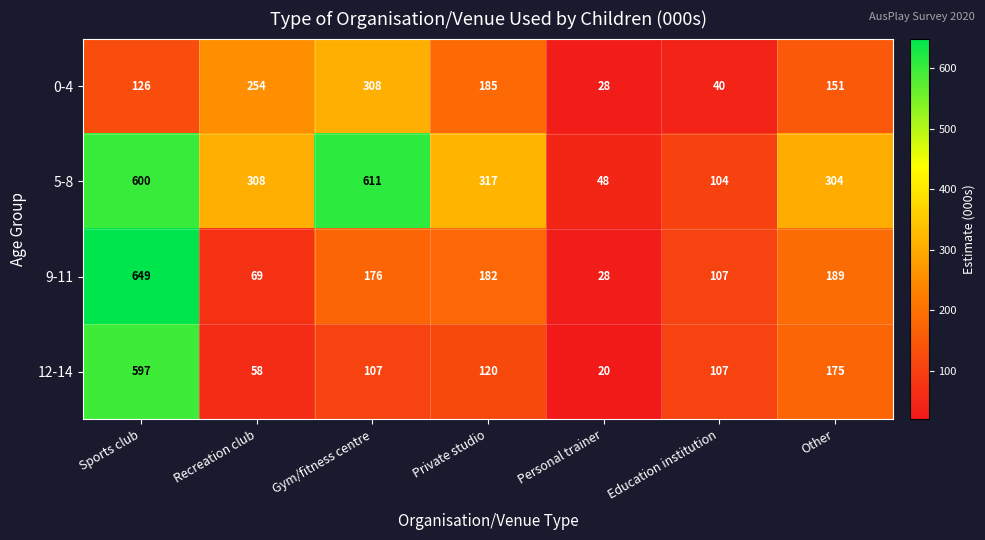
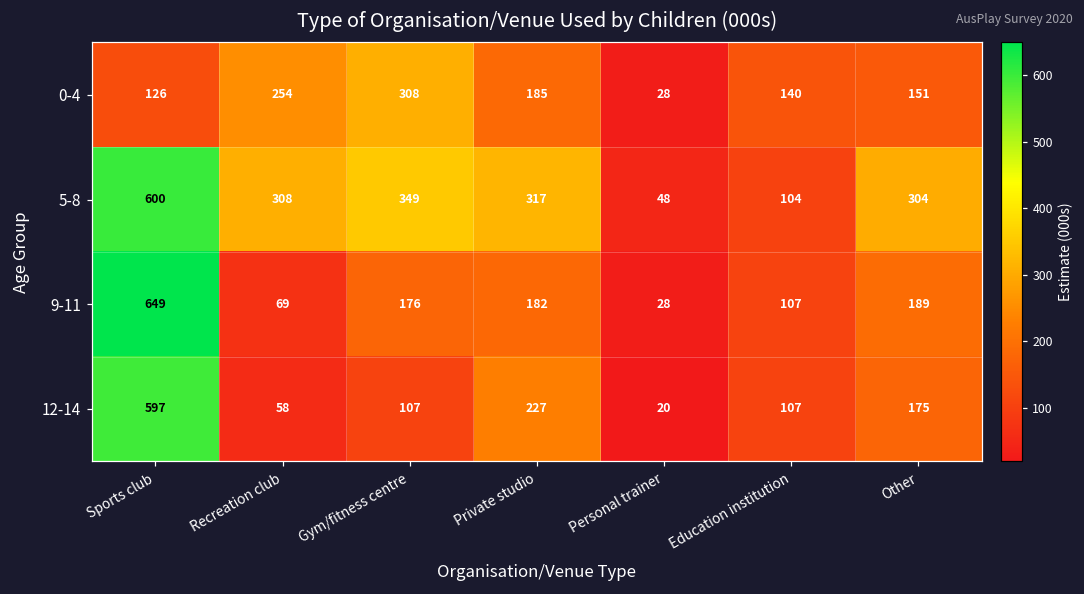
0-4, Education institution: 40 -> 140
5-8, Gym/fitness centre: 611 -> 349
12-14, Private studio: 120 -> 227
